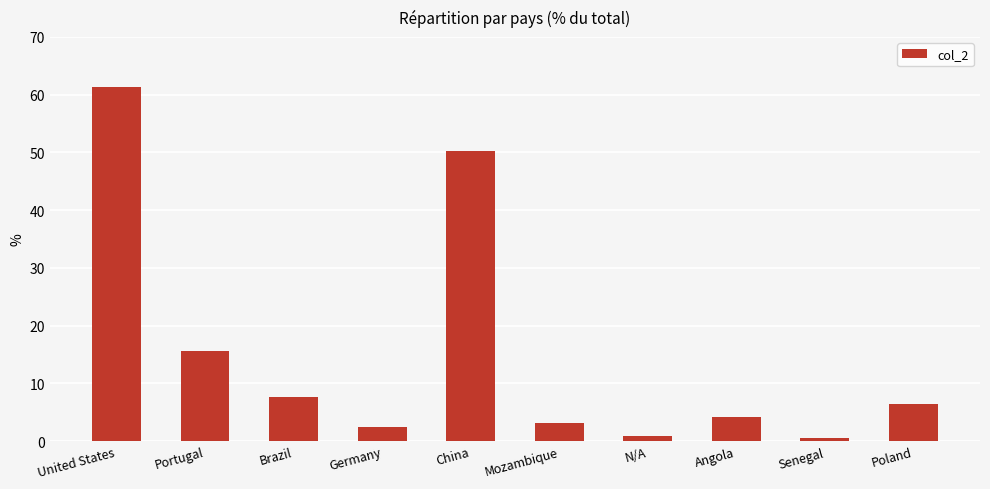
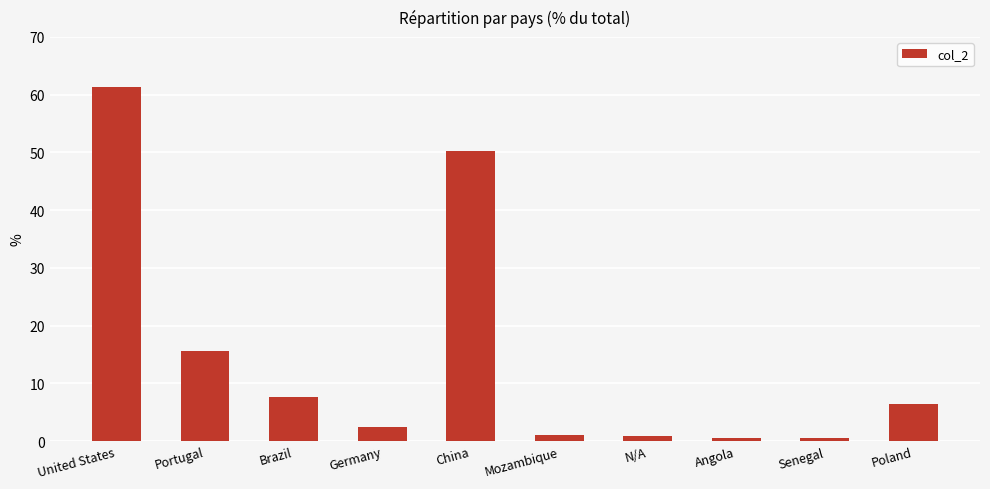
Mozambique: 3 -> 1
Angola: 4 -> 0
